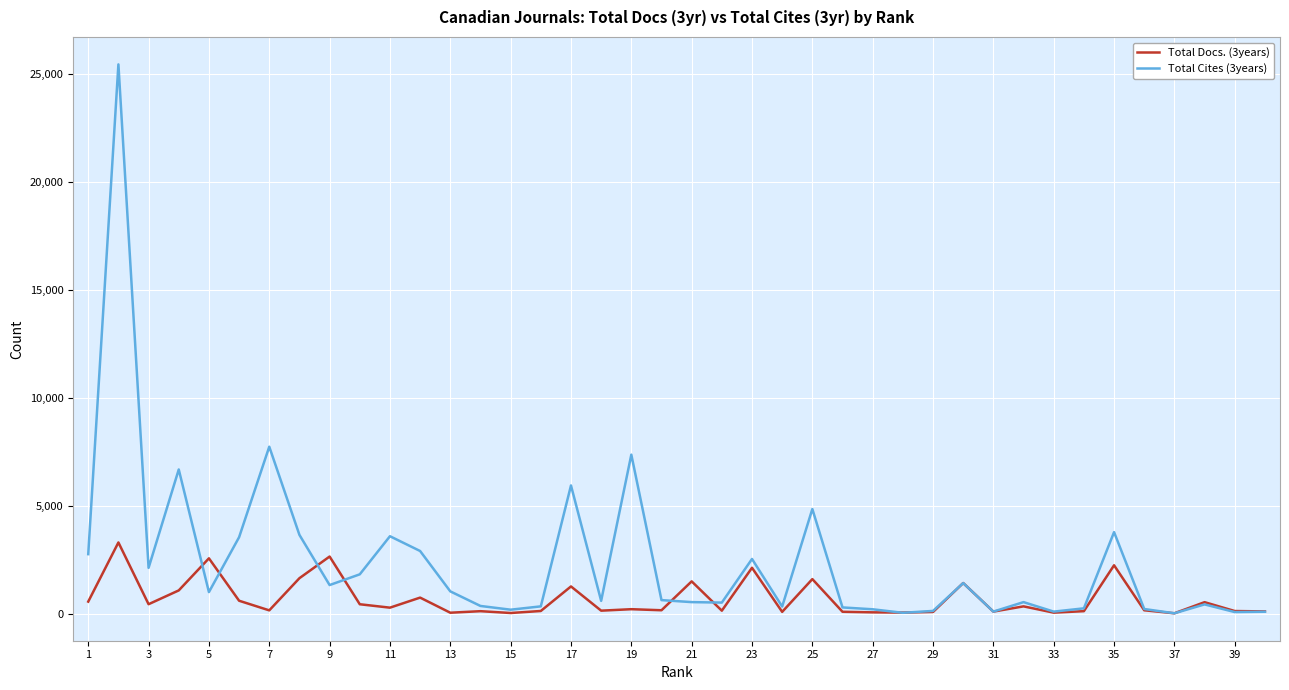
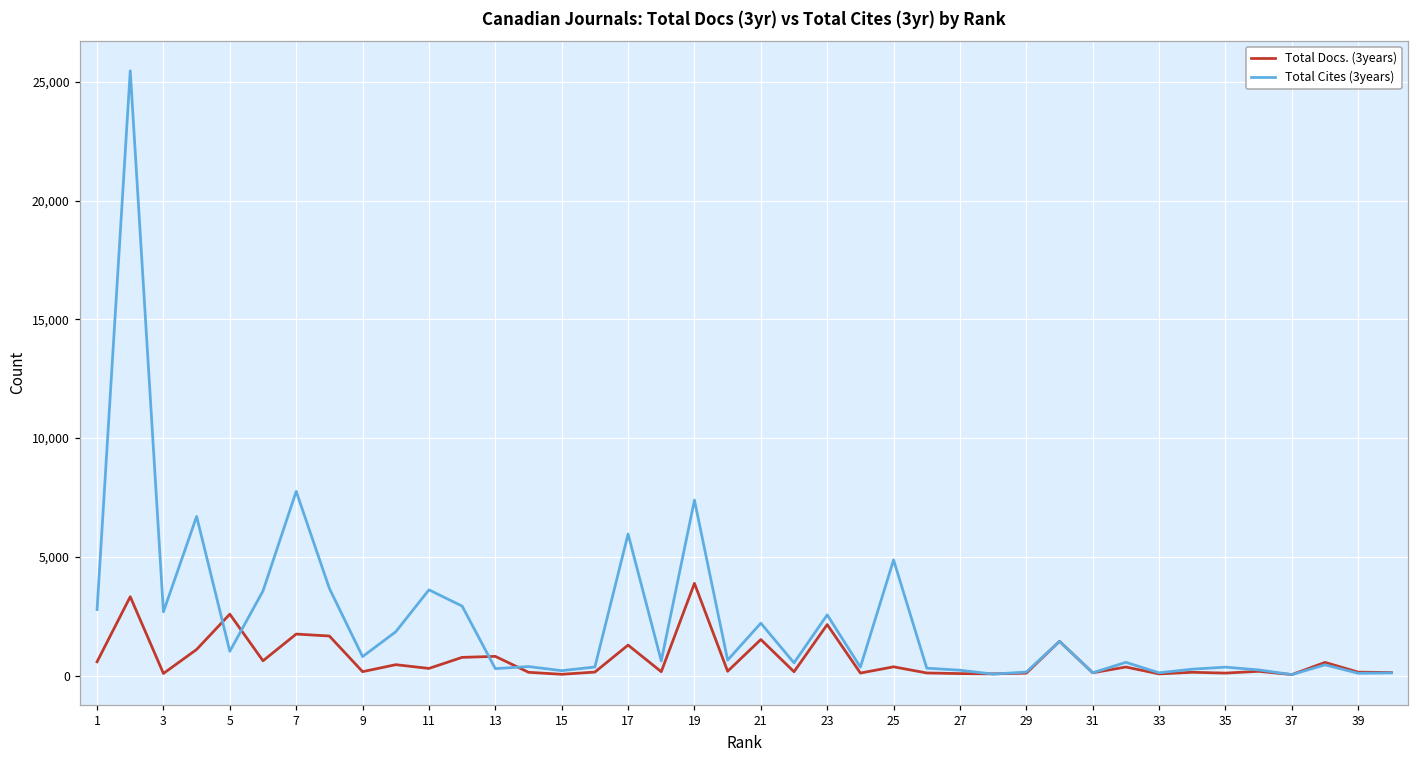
Total Docs. (3years), 3: 500 -> 100
Total Cites (3years), 3: 2,100 -> 2,700
Total Docs. (3years), 7: 200 -> 1,800
Total Docs. (3years), 9: 2,700 -> 200
Total Cites (3years), 9: 1,400 -> 800
Total Docs. (3years), 13: 100 -> 800
Total Cites (3years), 13: 1,100 -> 300
Total Docs. (3years), 19: 200 -> 3,900
Total Cites (3years), 21: 600 -> 2,200
Total Docs. (3years), 25: 1,600 -> 400
Total Docs. (3years), 35: 2,300 -> 100
Total Cites (3years), 35: 3,800 -> 400
